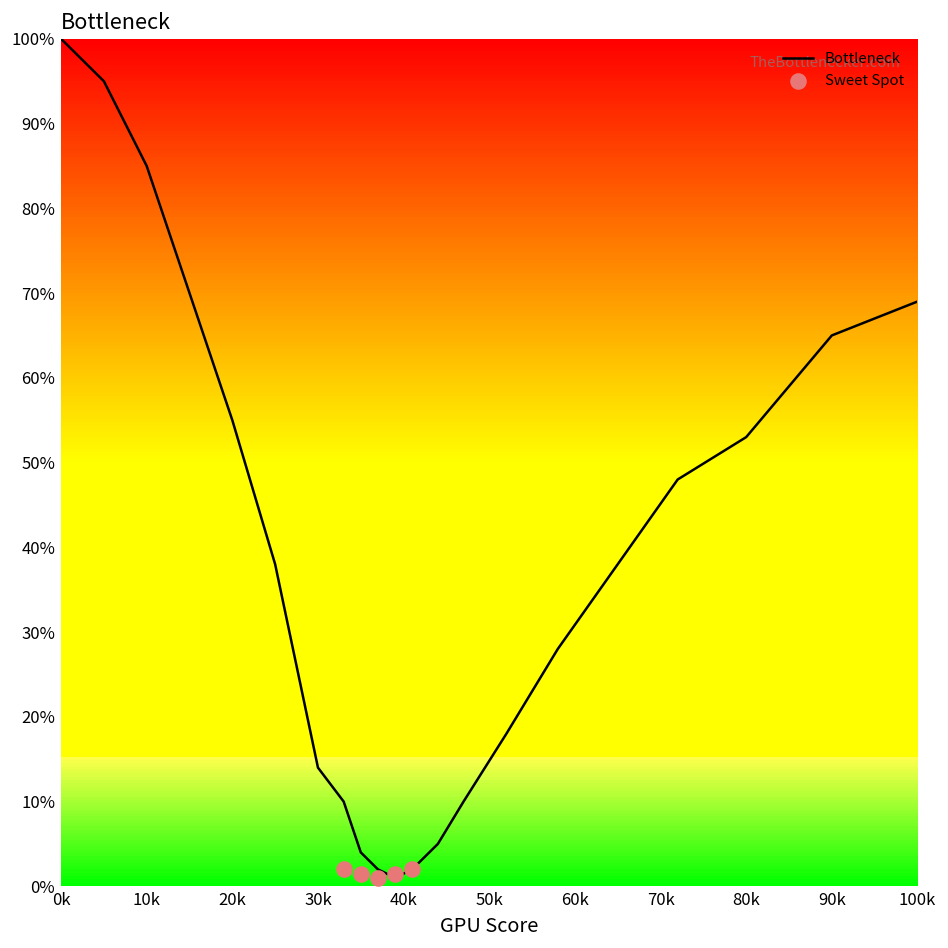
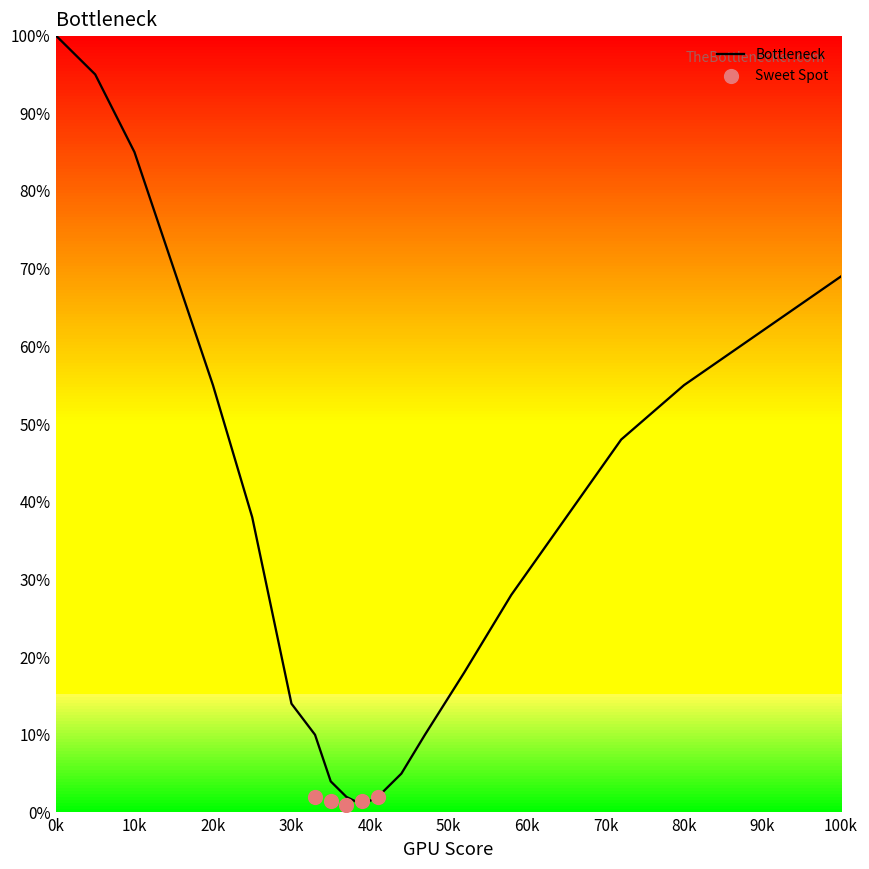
Bottleneck, 80k: 53% -> 55%
Bottleneck, 90k: 65% -> 62%
